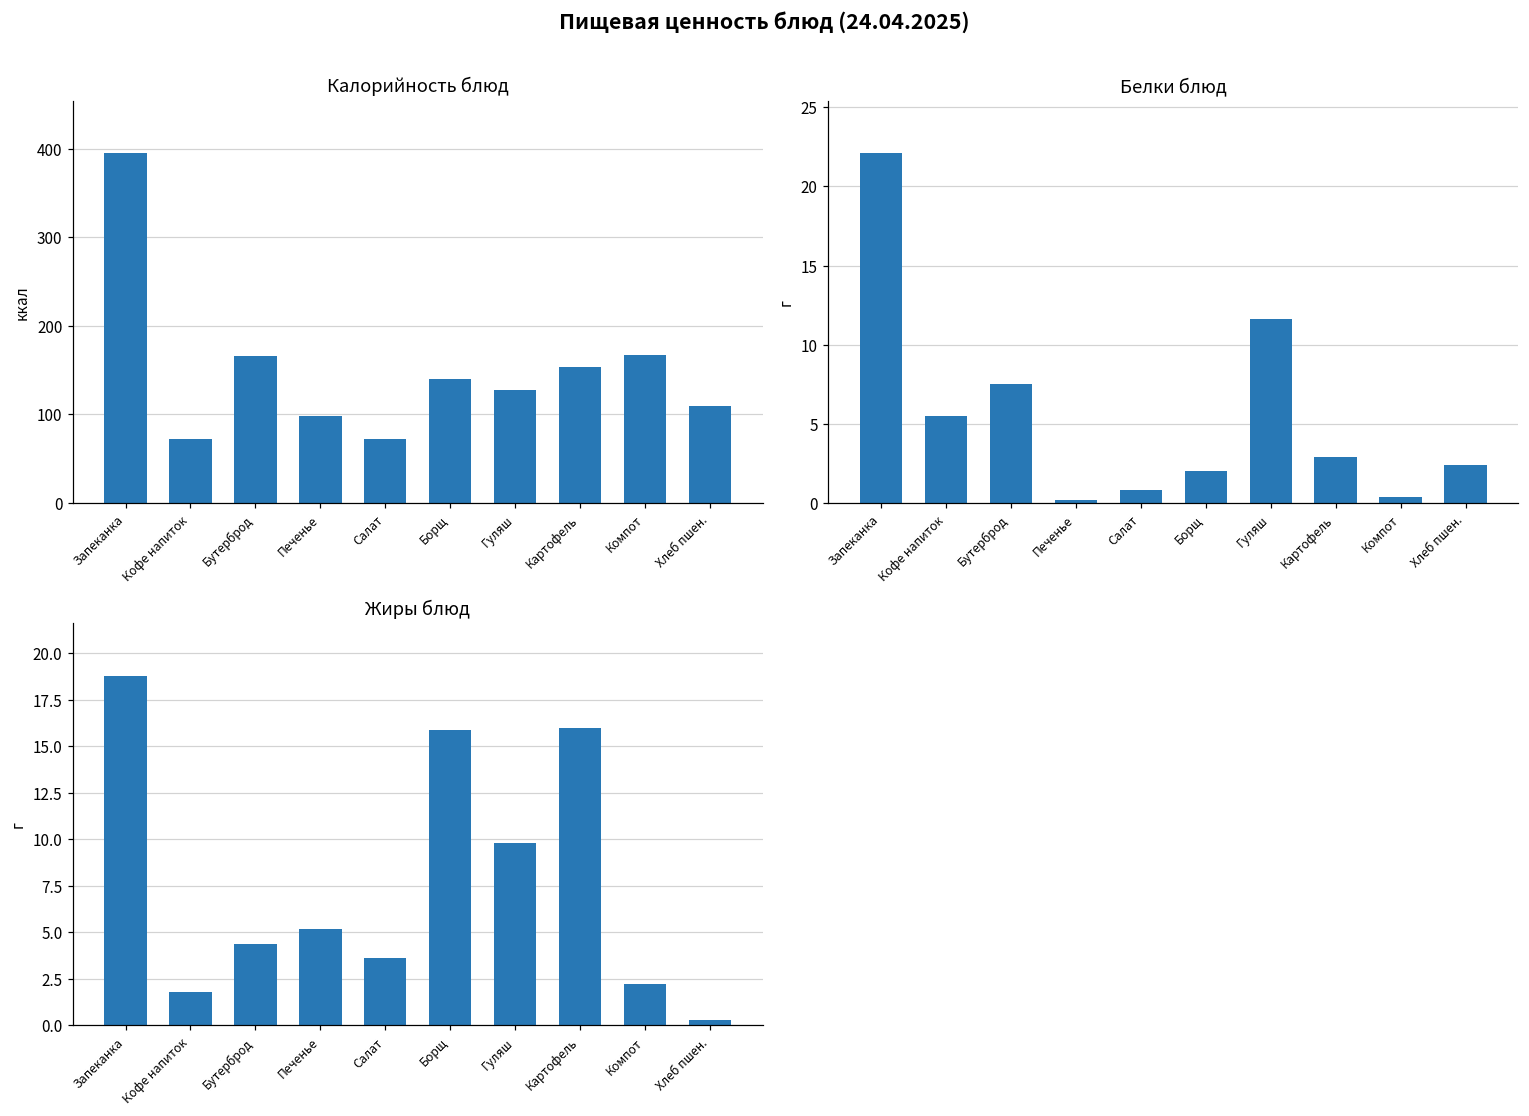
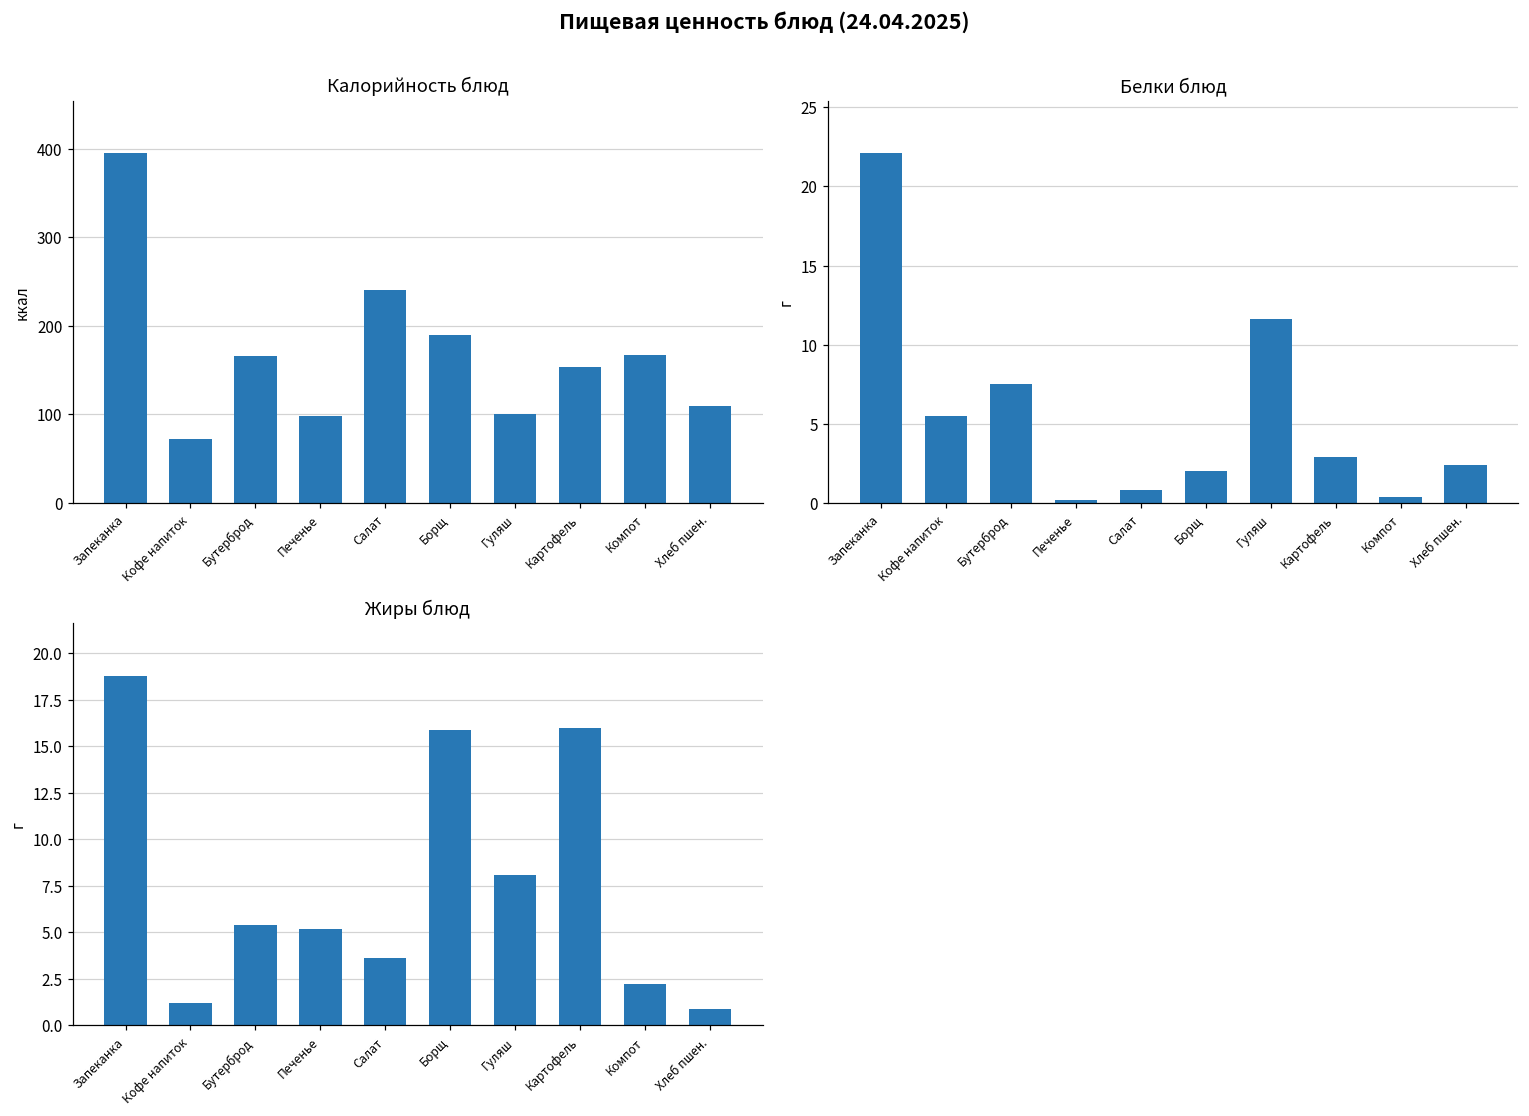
Калорийность блюд, Салат: 70 -> 240
Калорийность блюд, Борщ: 140 -> 190
Калорийность блюд, Гуляш: 130 -> 100
Жиры блюд, Кофе напиток: 1.8 -> 1.2
Жиры блюд, Бутерброд: 4.4 -> 5.4
Жиры блюд, Гуляш: 9.8 -> 8.1
Жиры блюд, Хлеб пшен.: 0.3 -> 0.9
